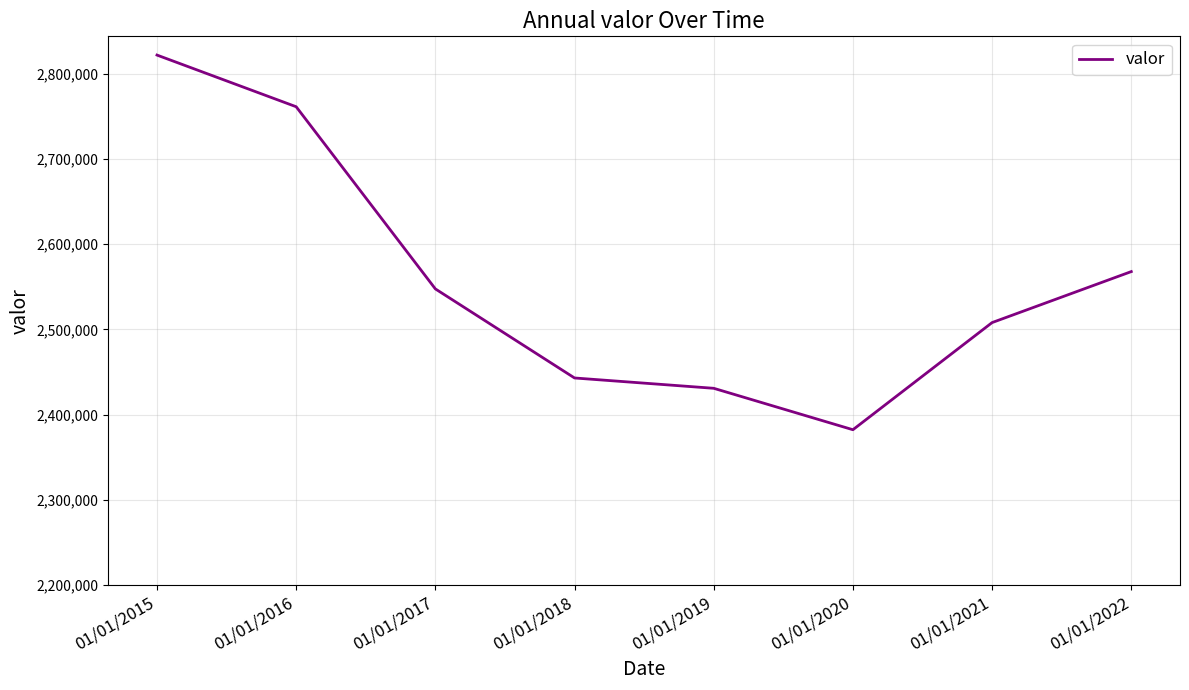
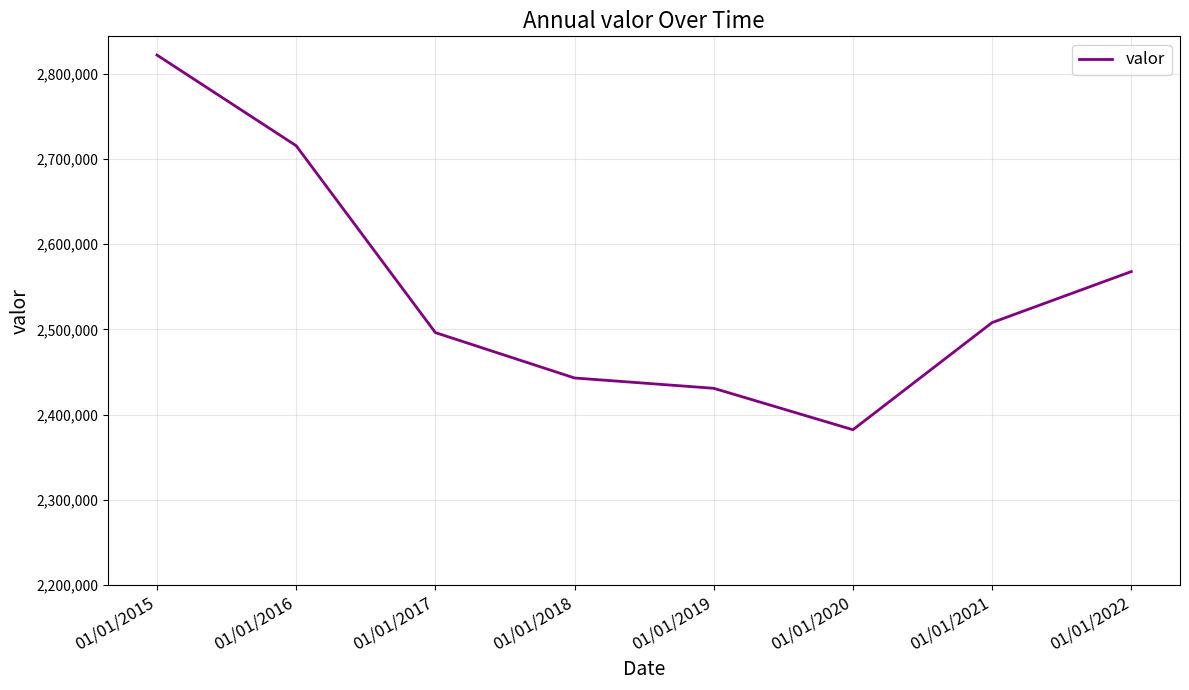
01/01/2016: 2,760,000 -> 2,720,000
01/01/2017: 2,550,000 -> 2,500,000
